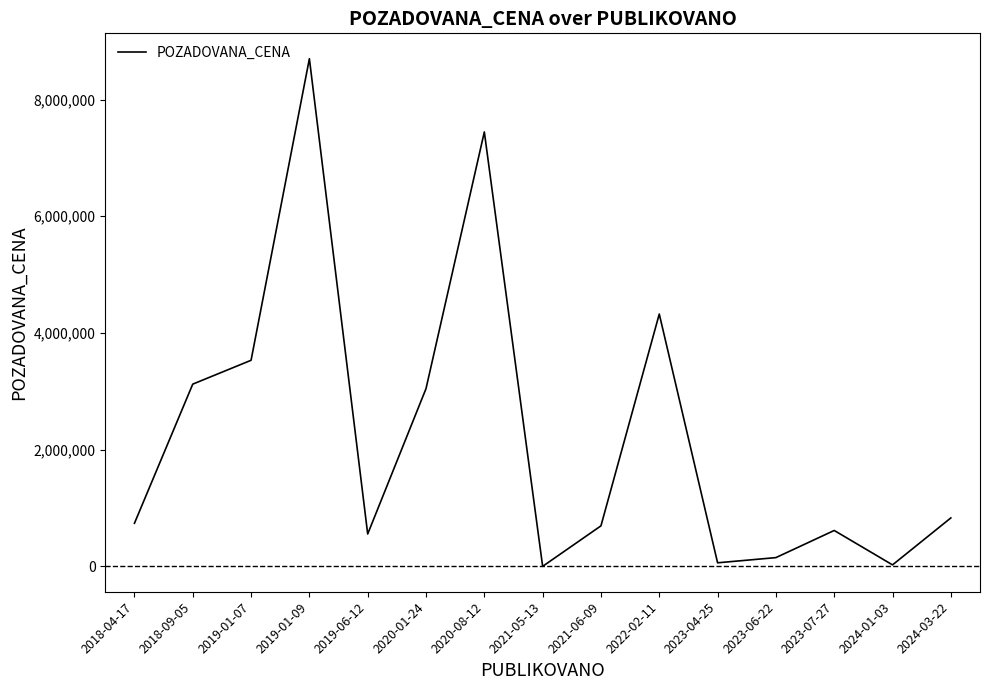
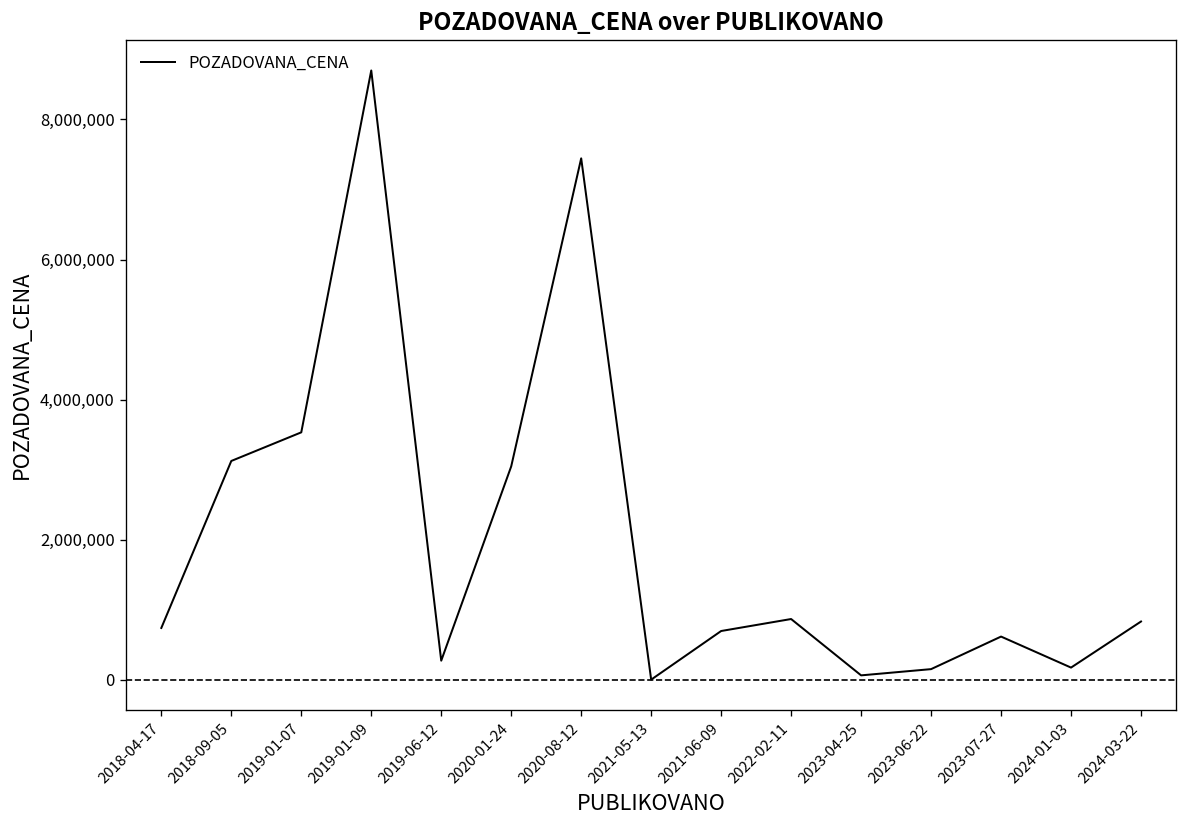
2019-06-12: 600,000 -> 300,000
2022-02-11: 4,300,000 -> 900,000
2024-01-03: 0 -> 200,000
